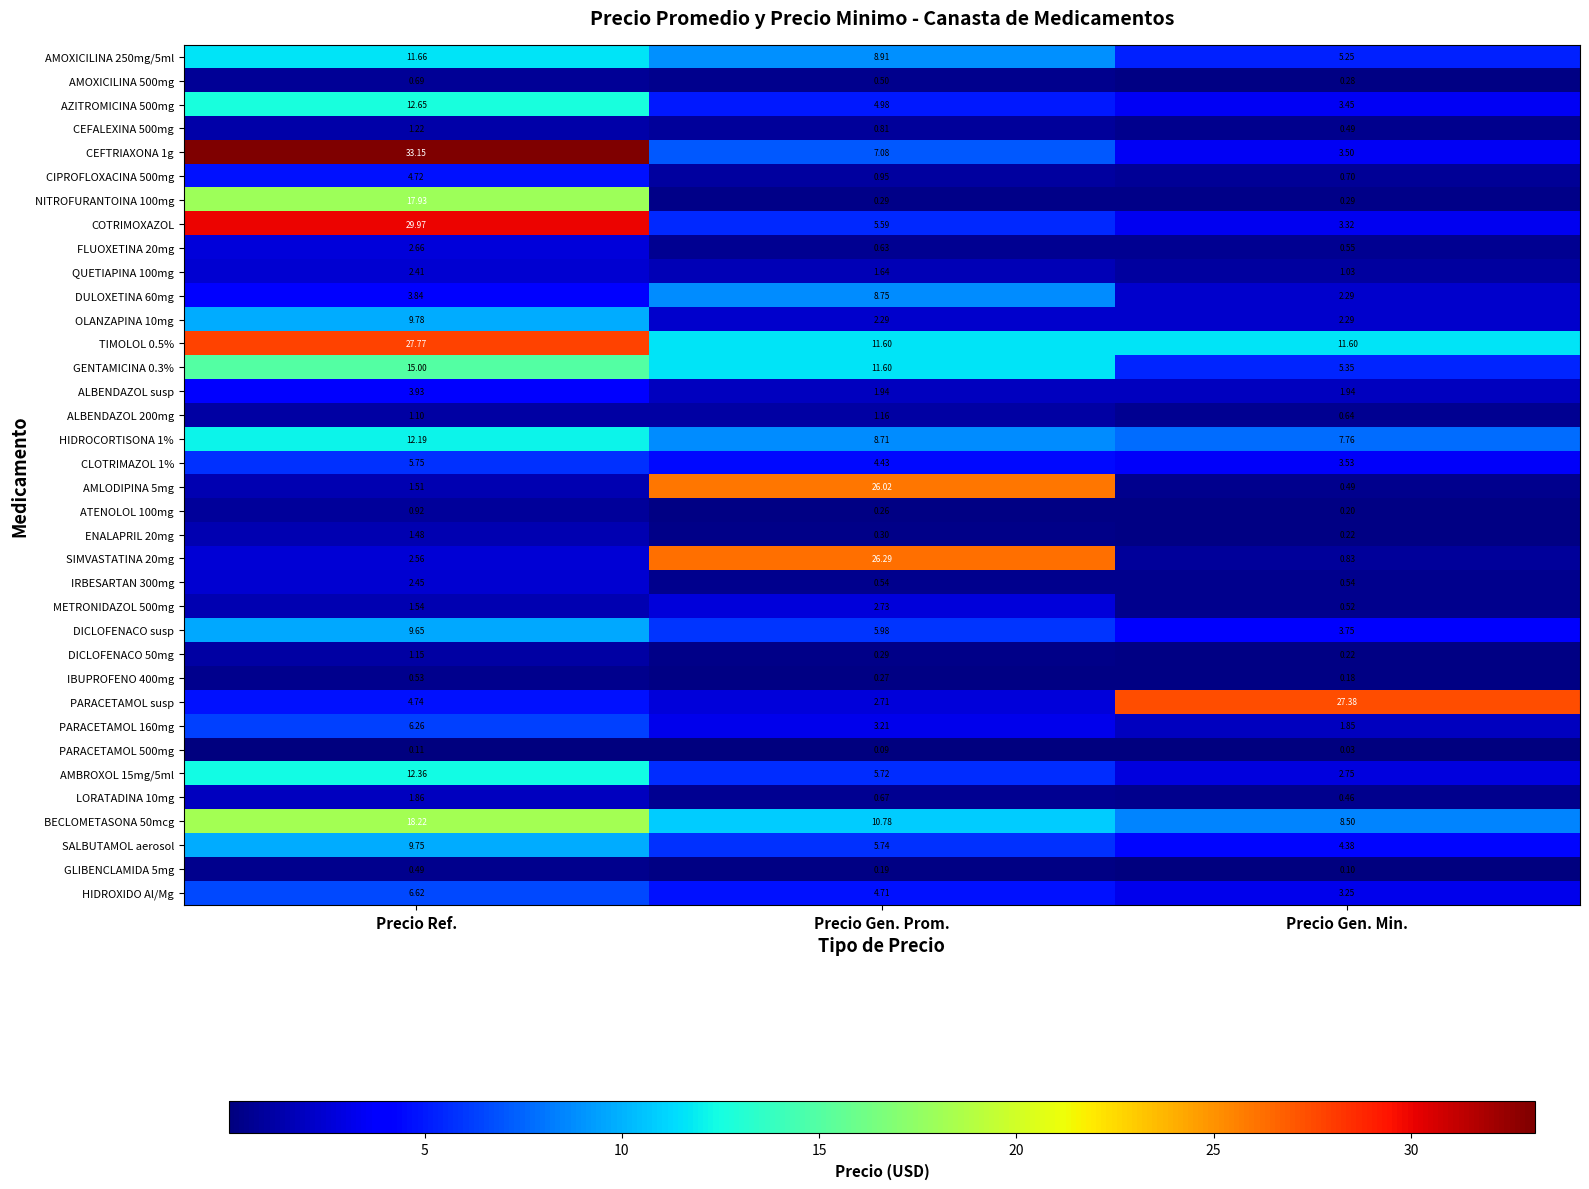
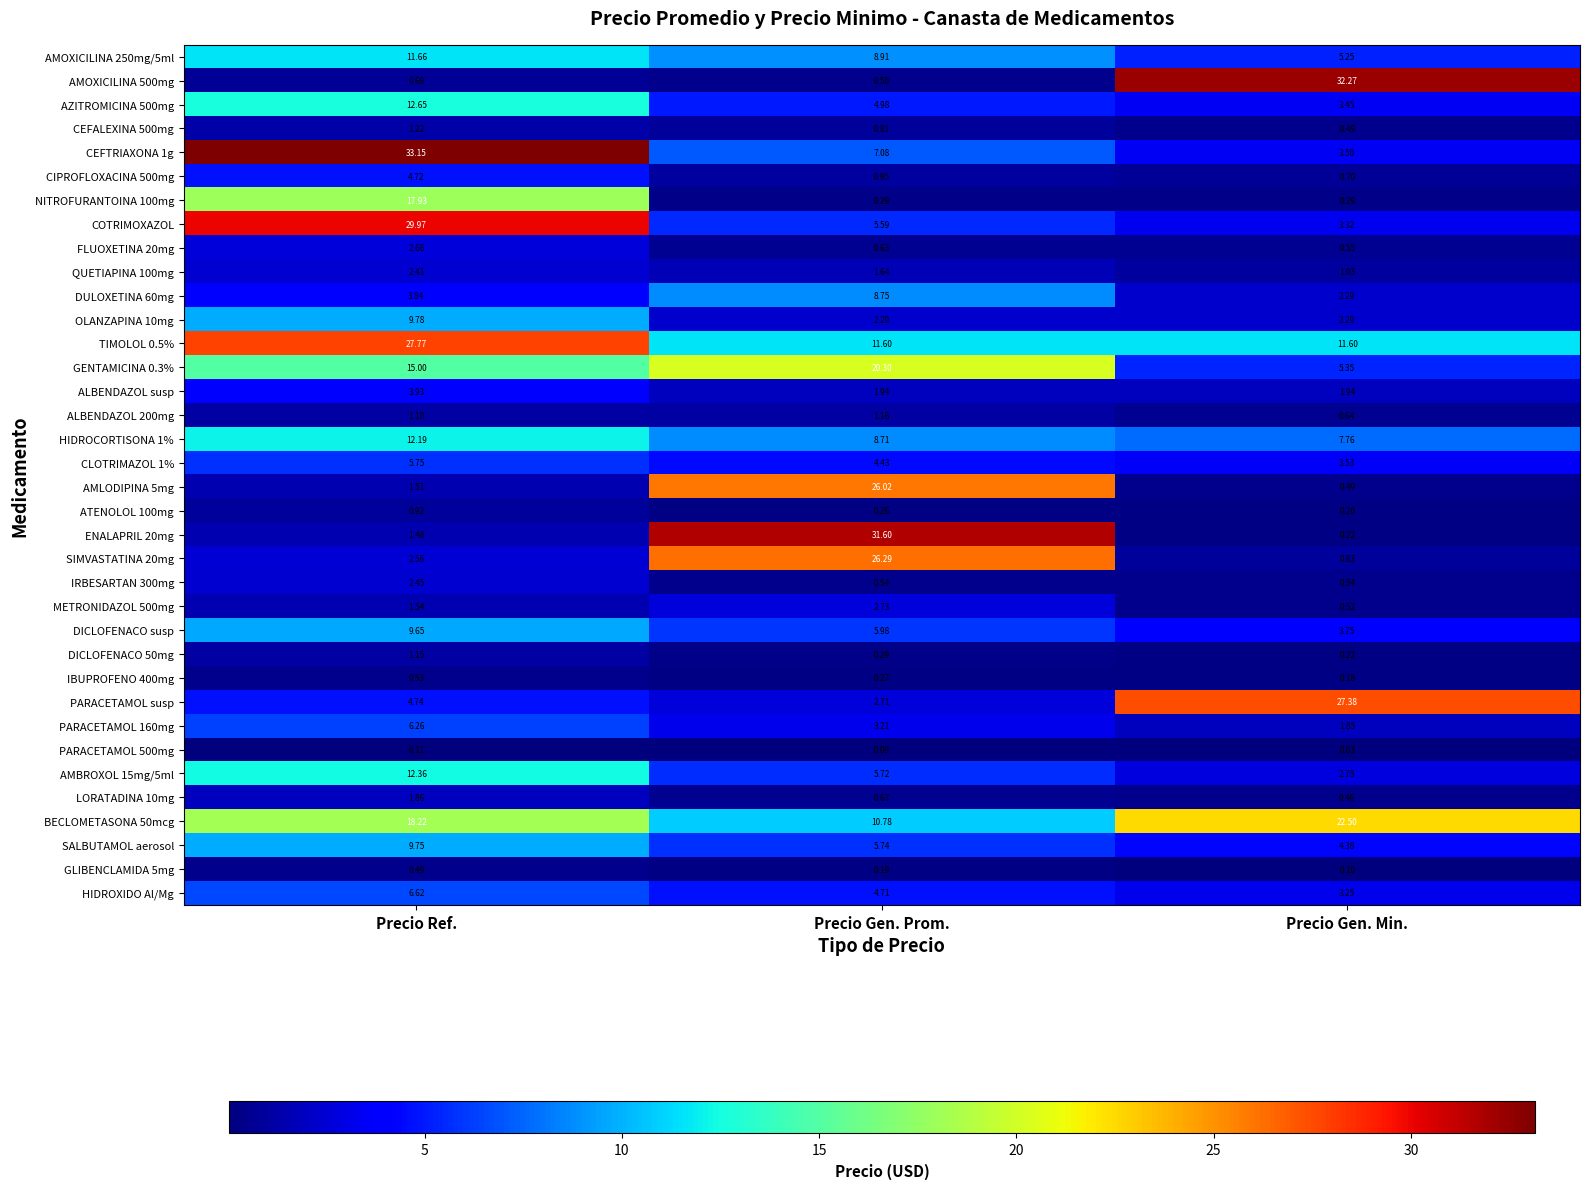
AMOXICILINA 500mg, Precio Gen. Min.: 0.28 -> 32.27
GENTAMICINA 0.3%, Precio Gen. Prom.: 11.60 -> 20.30
ENALAPRIL 20mg, Precio Gen. Prom.: 0.30 -> 31.60
BECLOMETASONA 50mcg, Precio Gen. Min.: 8.50 -> 22.50
